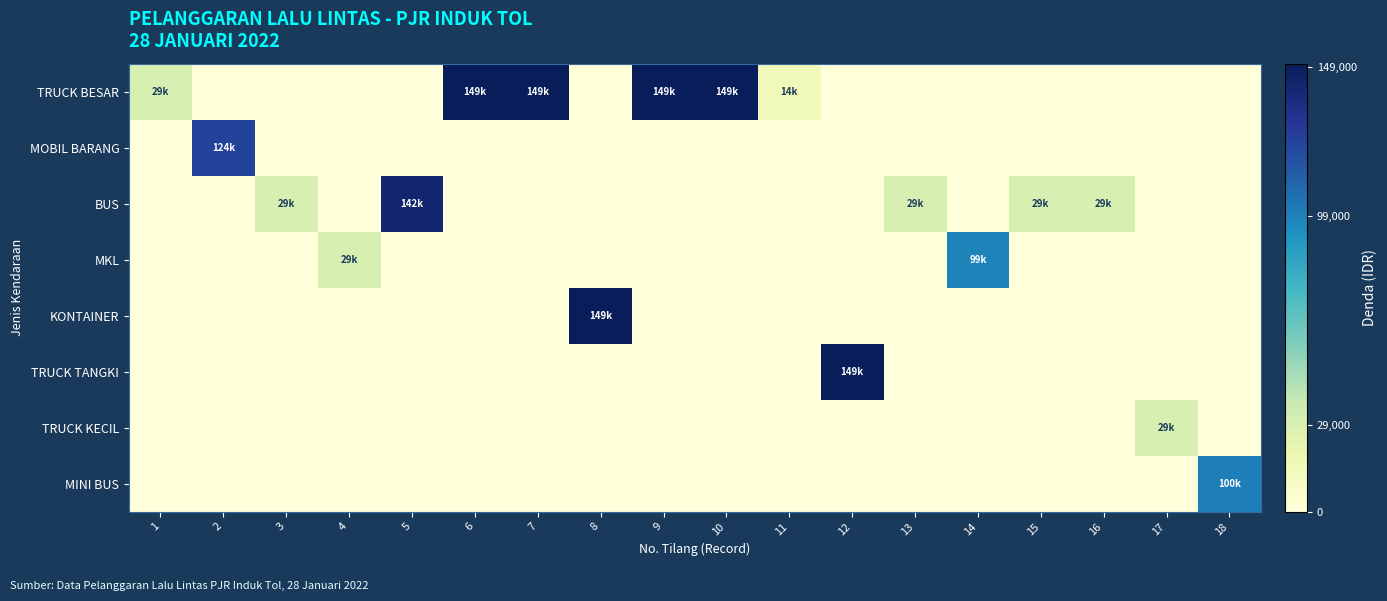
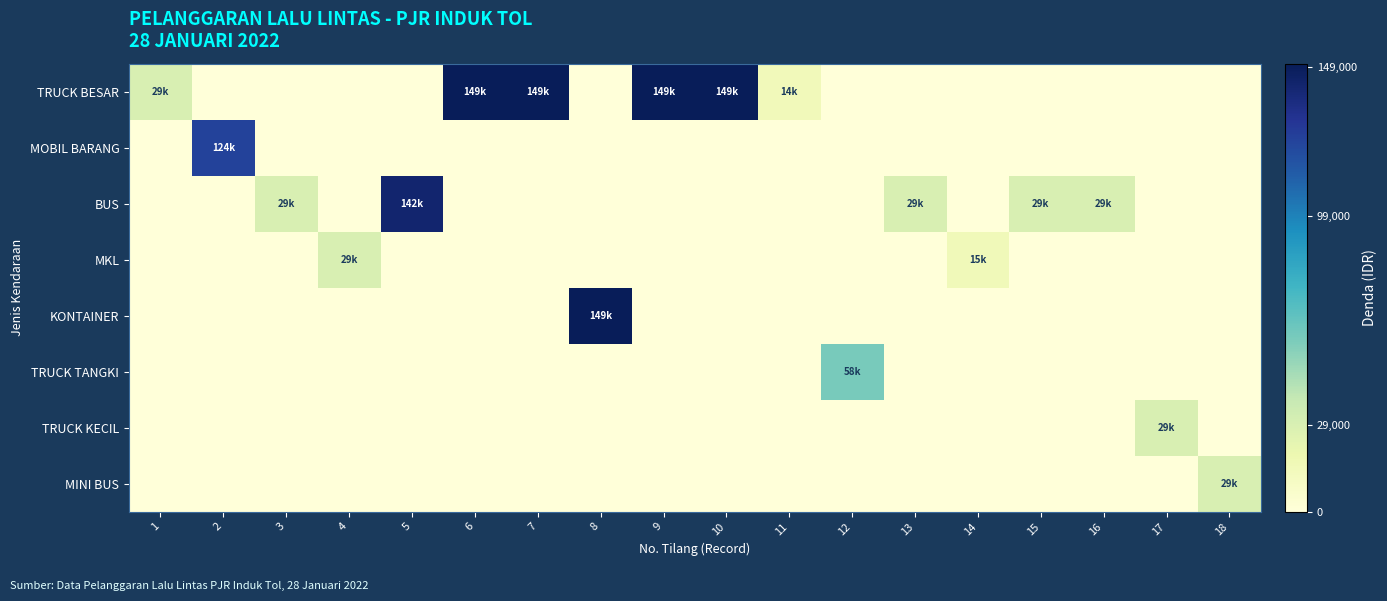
MKL, 14: 99k -> 15k
TRUCK TANGKI, 12: 149k -> 58k
MINI BUS, 18: 100k -> 29k
